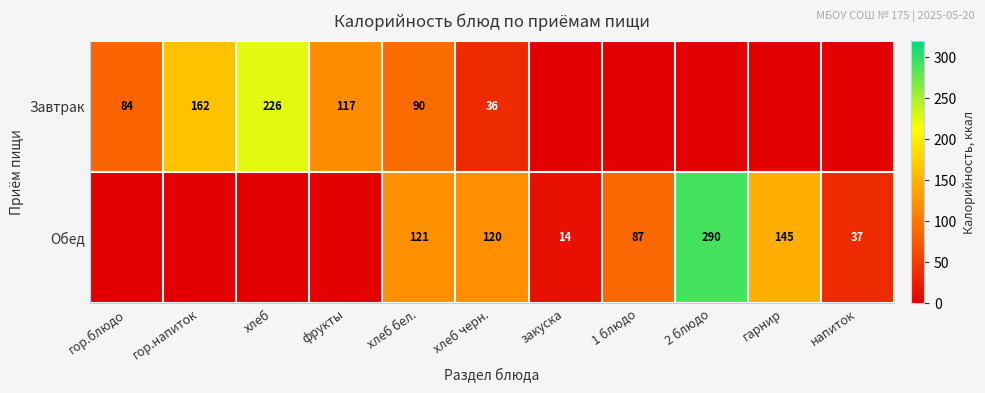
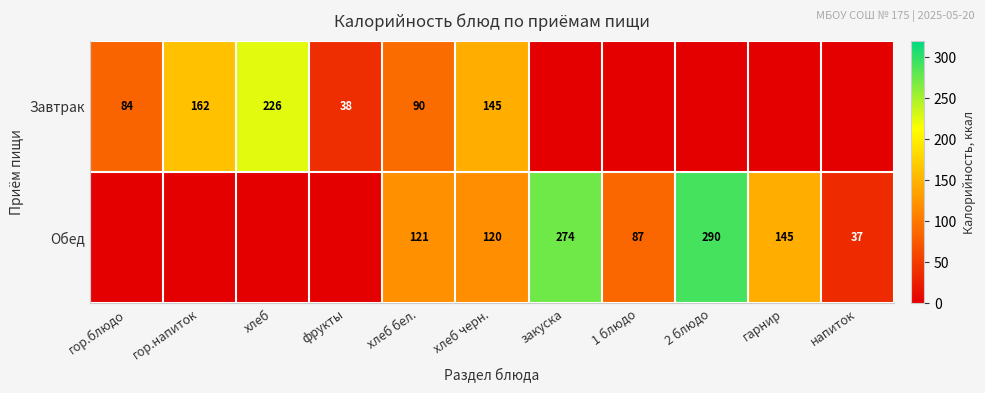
Завтрак, фрукты: 117 -> 38
Завтрак, хлеб черн.: 36 -> 145
Обед, закуска: 14 -> 274
